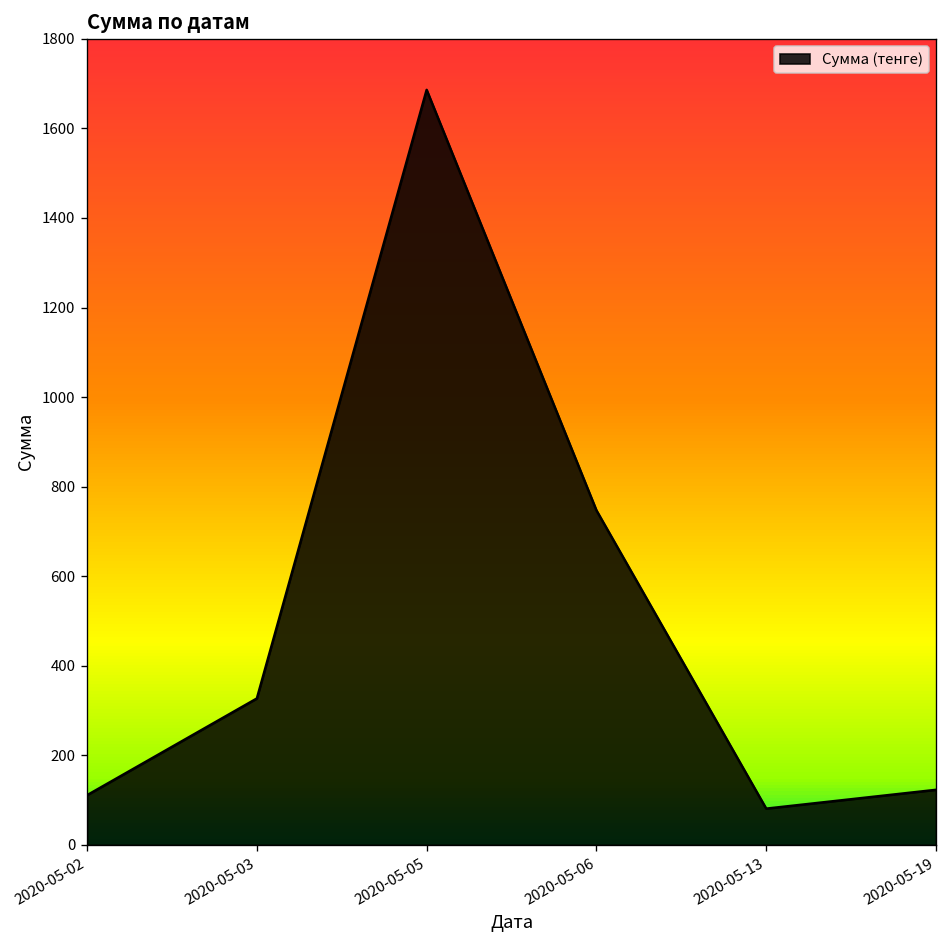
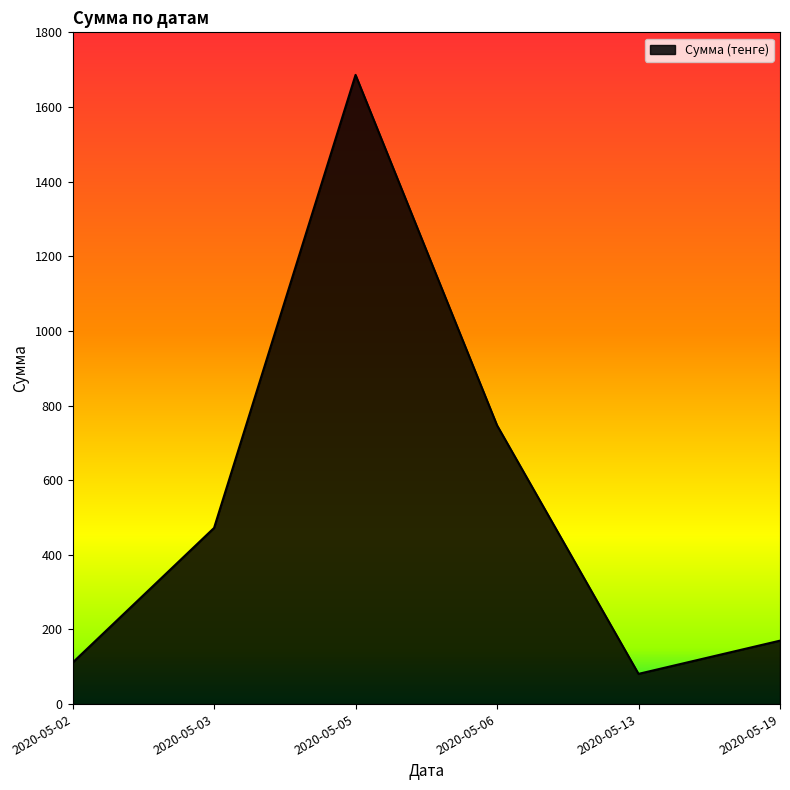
2020-05-03: 330 -> 470
2020-05-19: 120 -> 170
